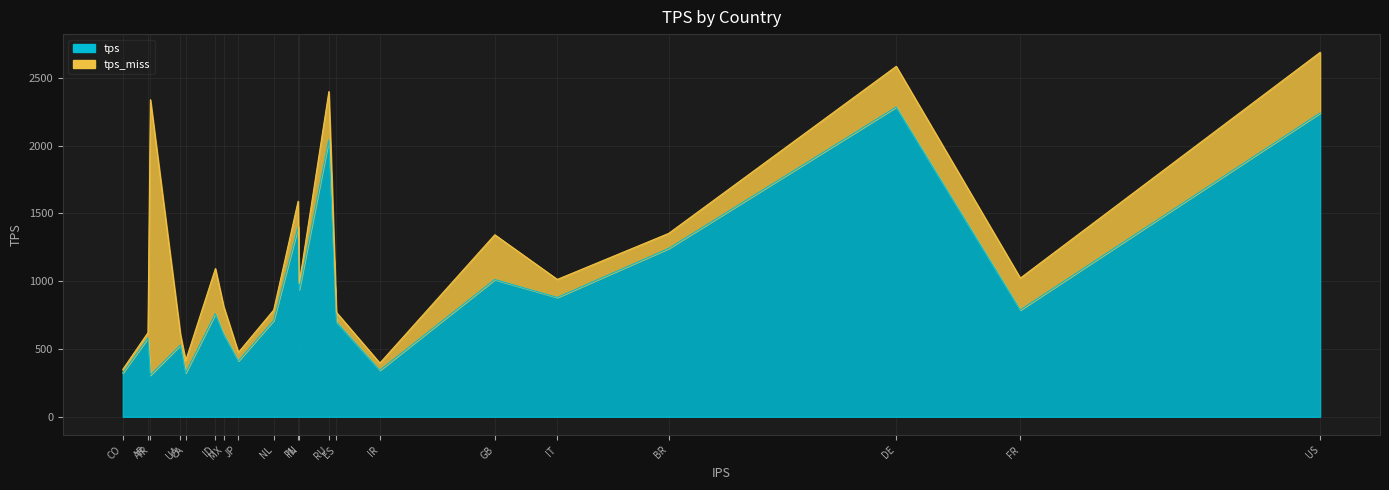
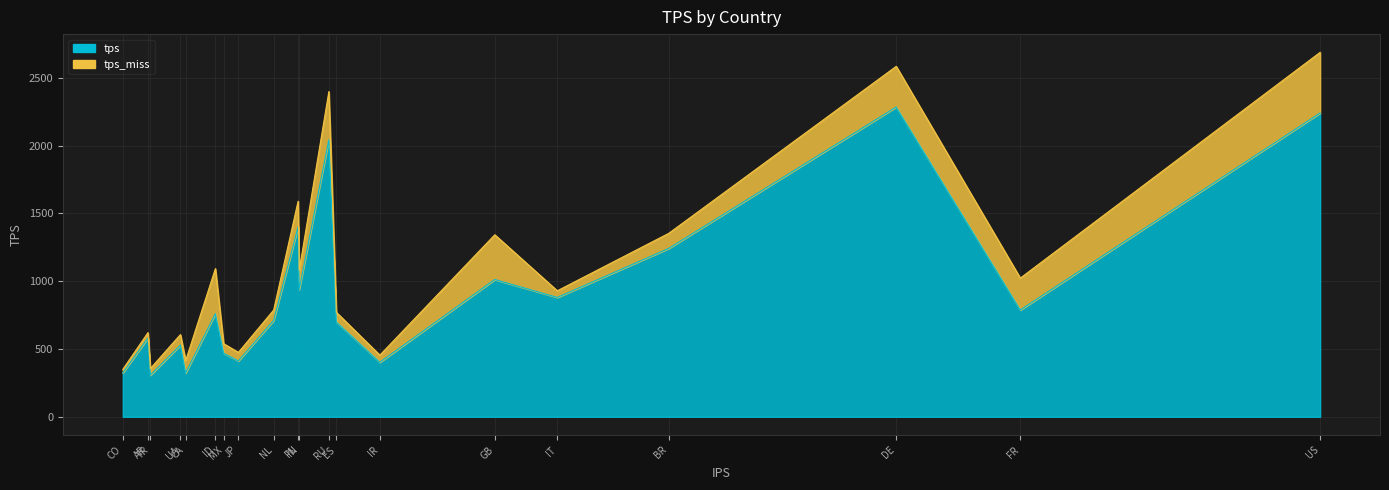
tps_miss, TR: 2030 -> 50
tps, MX: 610 -> 470
tps_miss, MX: 200 -> 70
tps_miss, IN: 40 -> 140
tps, IR: 340 -> 400
tps_miss, IT: 130 -> 50
